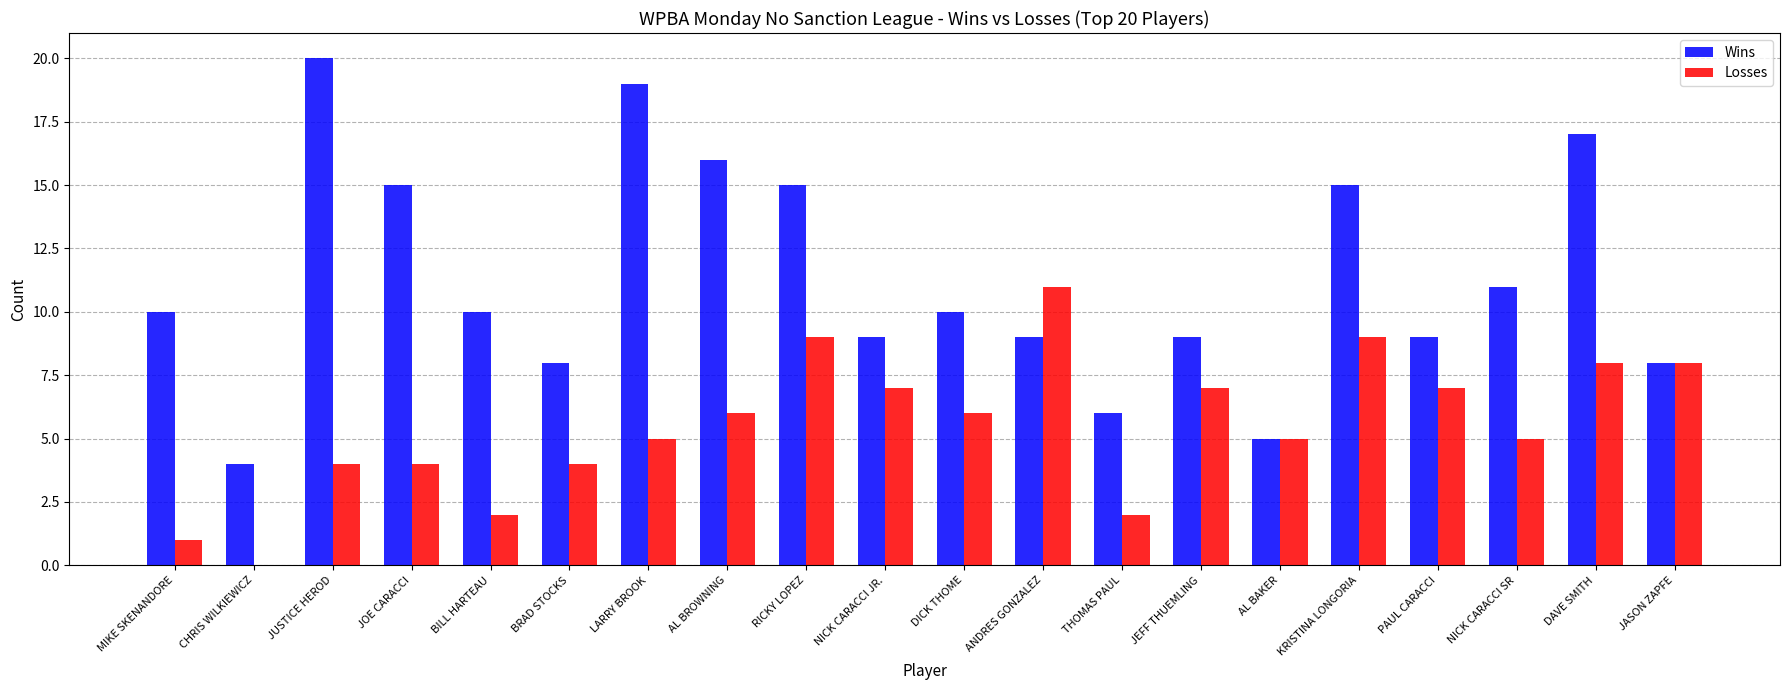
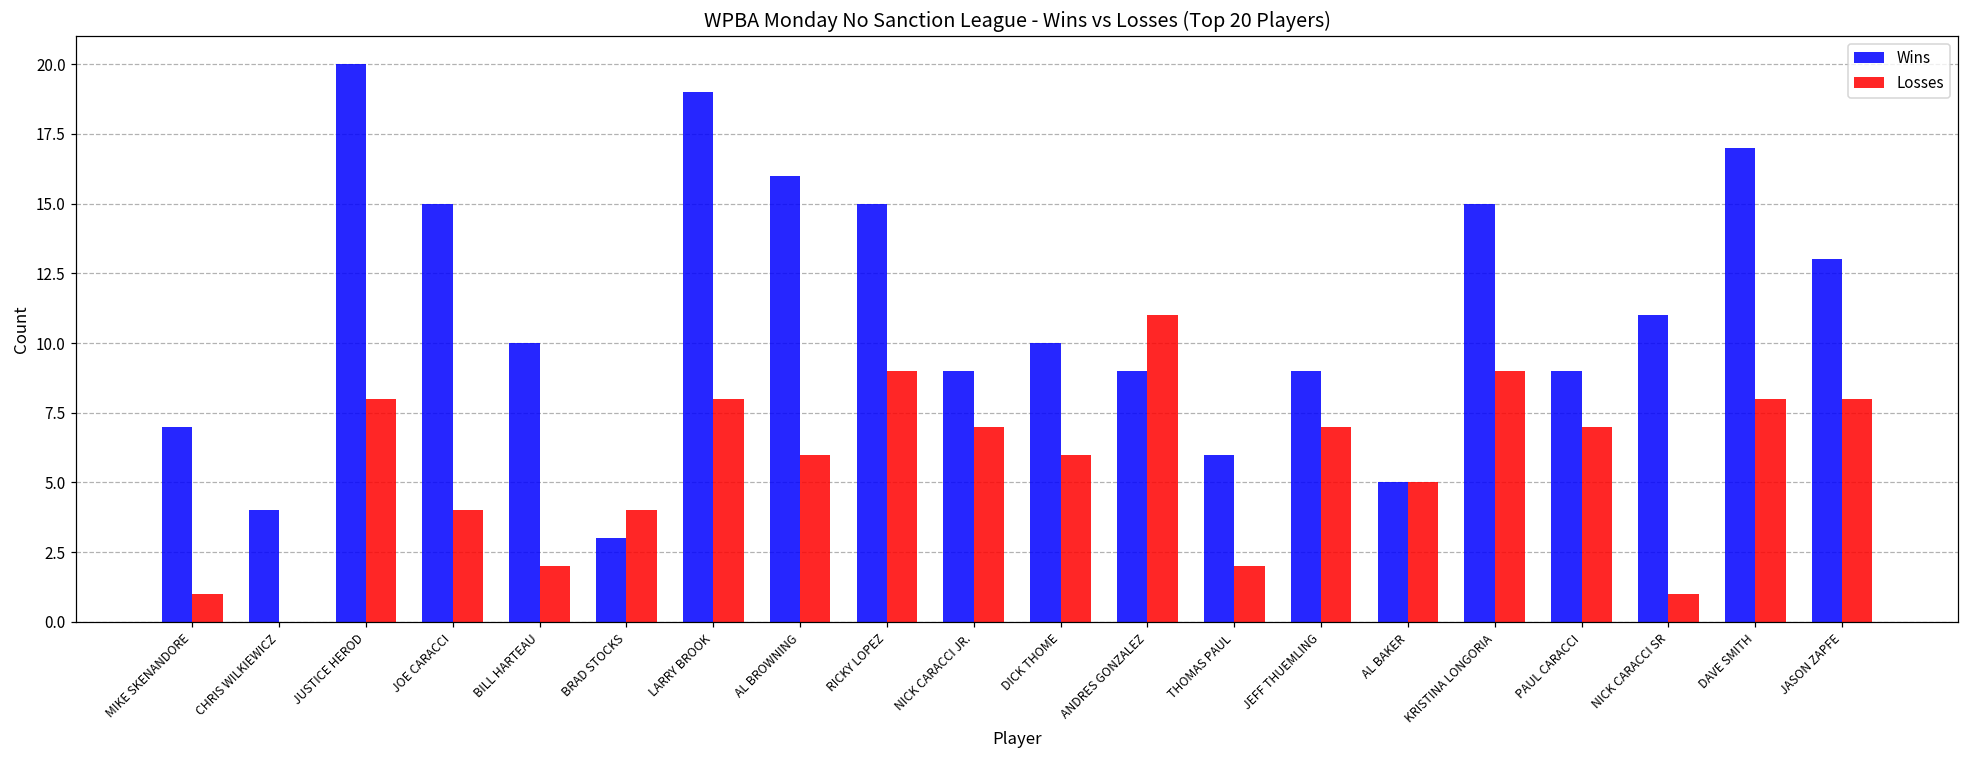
Wins, MIKE SKENANDORE: 10 -> 7
Losses, JUSTICE HEROD: 4 -> 8
Wins, BRAD STOCKS: 8 -> 3
Losses, LARRY BROOK: 5 -> 8
Losses, NICK CARACCI SR: 5 -> 1
Wins, JASON ZAPFE: 8 -> 13
